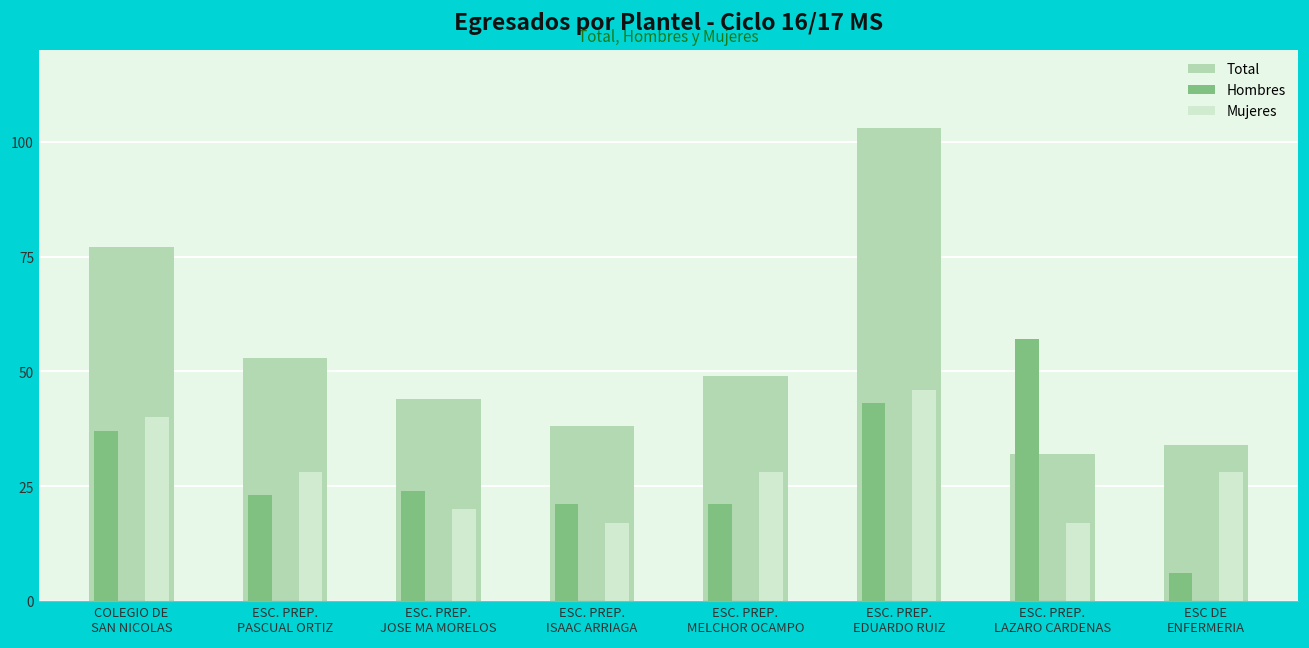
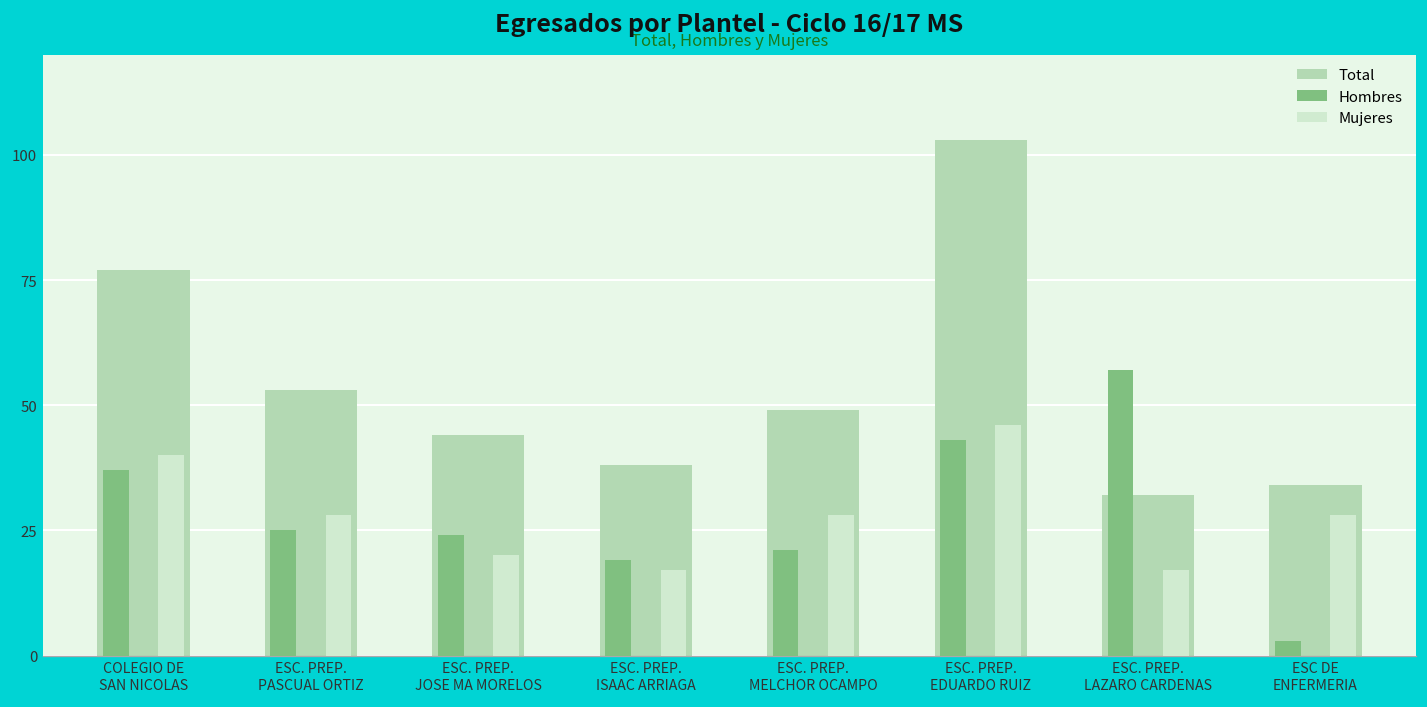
Hombres, ESC. PREP. PASCUAL ORTIZ: 23 -> 25
Hombres, ESC. PREP. ISAAC ARRIAGA: 21 -> 19
Hombres, ESC DE ENFERMERIA: 6 -> 3
